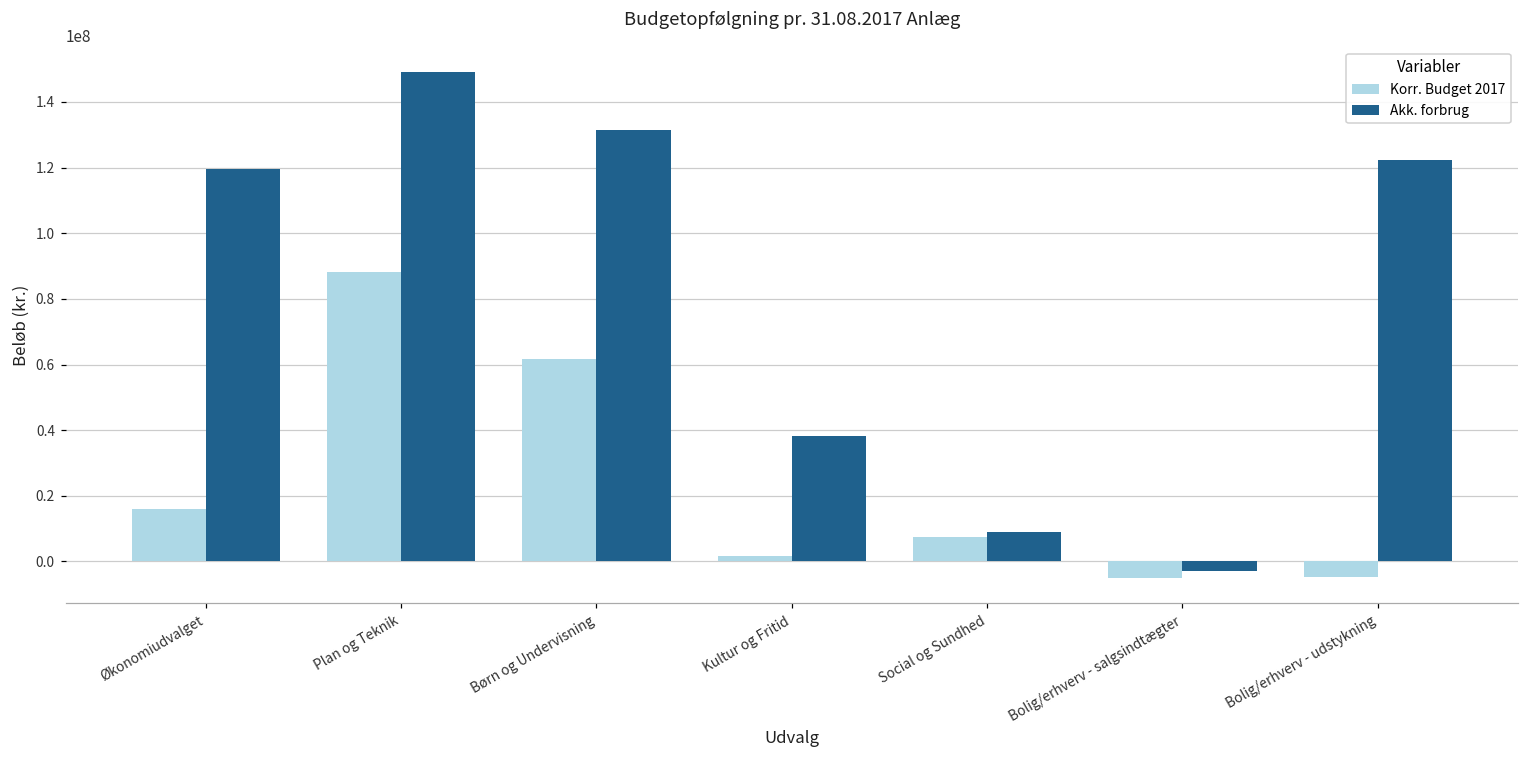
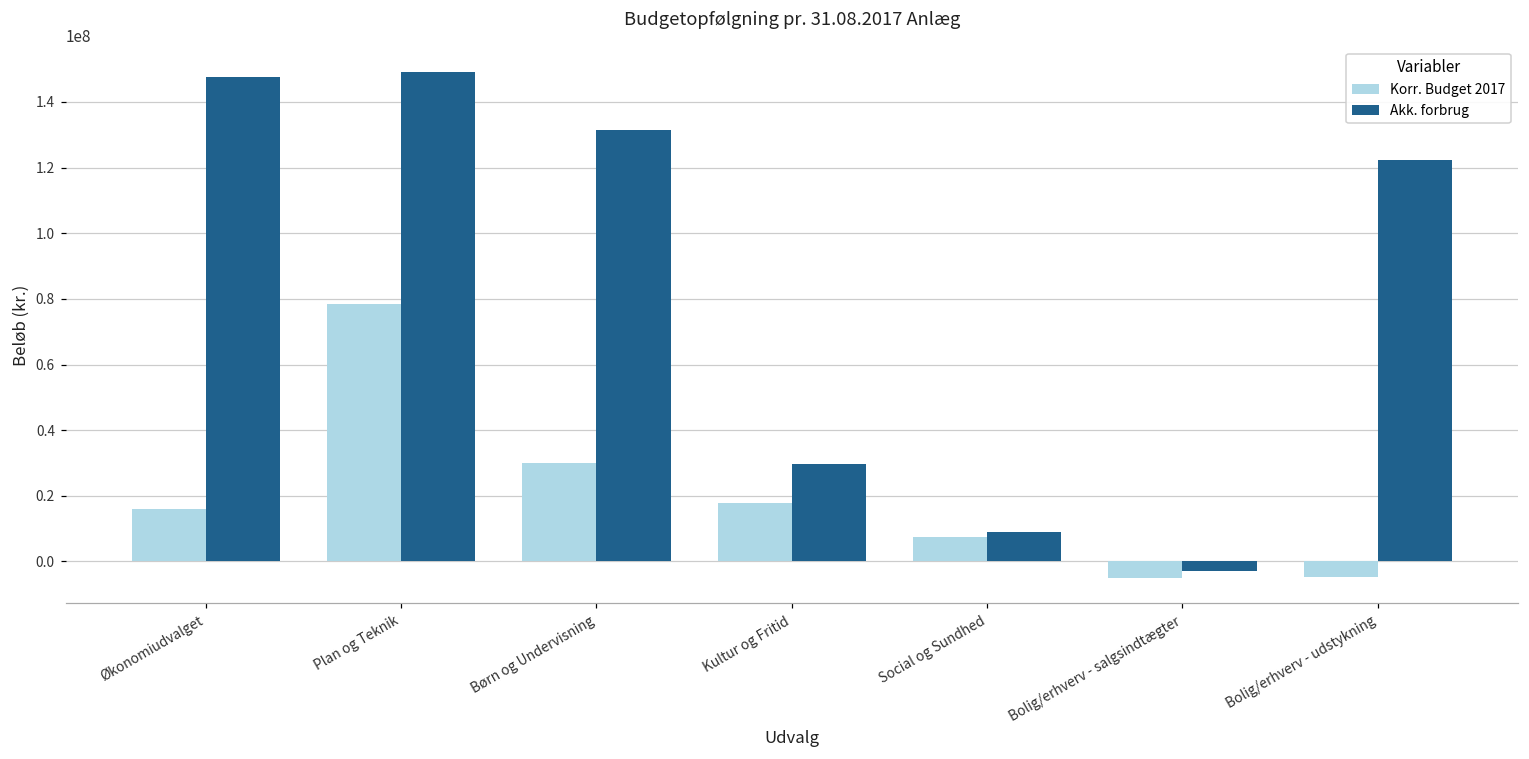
Akk. forbrug, Økonomiudvalget: 120000000 -> 148000000
Korr. Budget 2017, Plan og Teknik: 88000000 -> 78000000
Korr. Budget 2017, Børn og Undervisning: 62000000 -> 30000000
Korr. Budget 2017, Kultur og Fritid: 2000000 -> 18000000
Akk. forbrug, Kultur og Fritid: 38000000 -> 30000000
